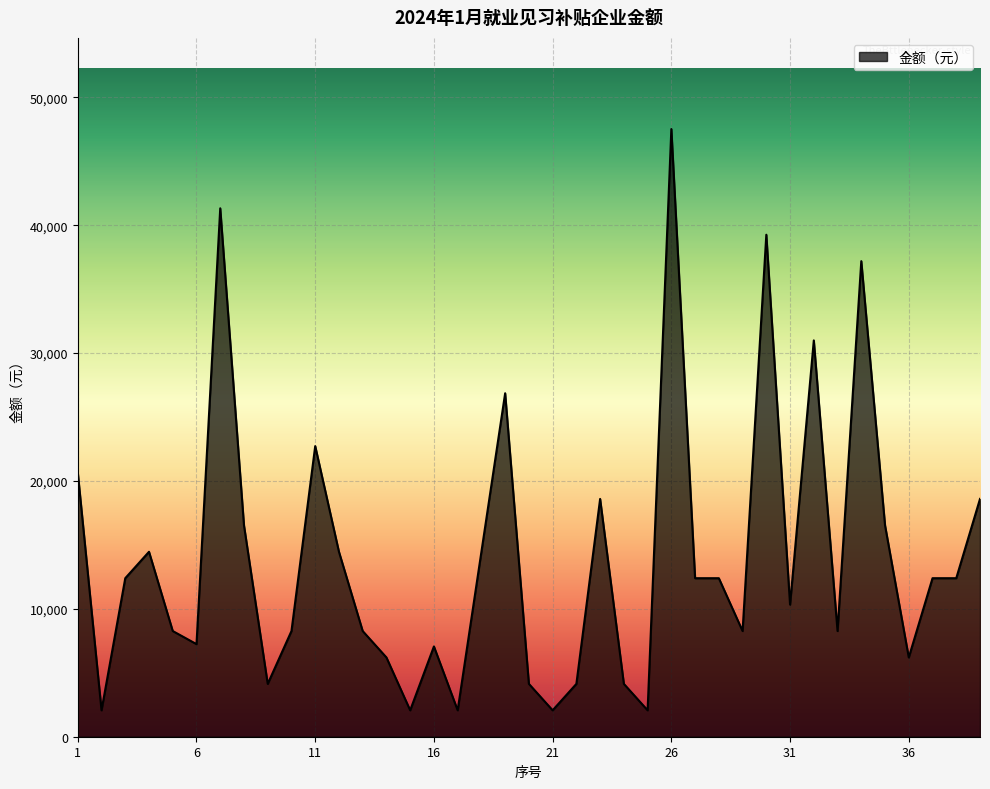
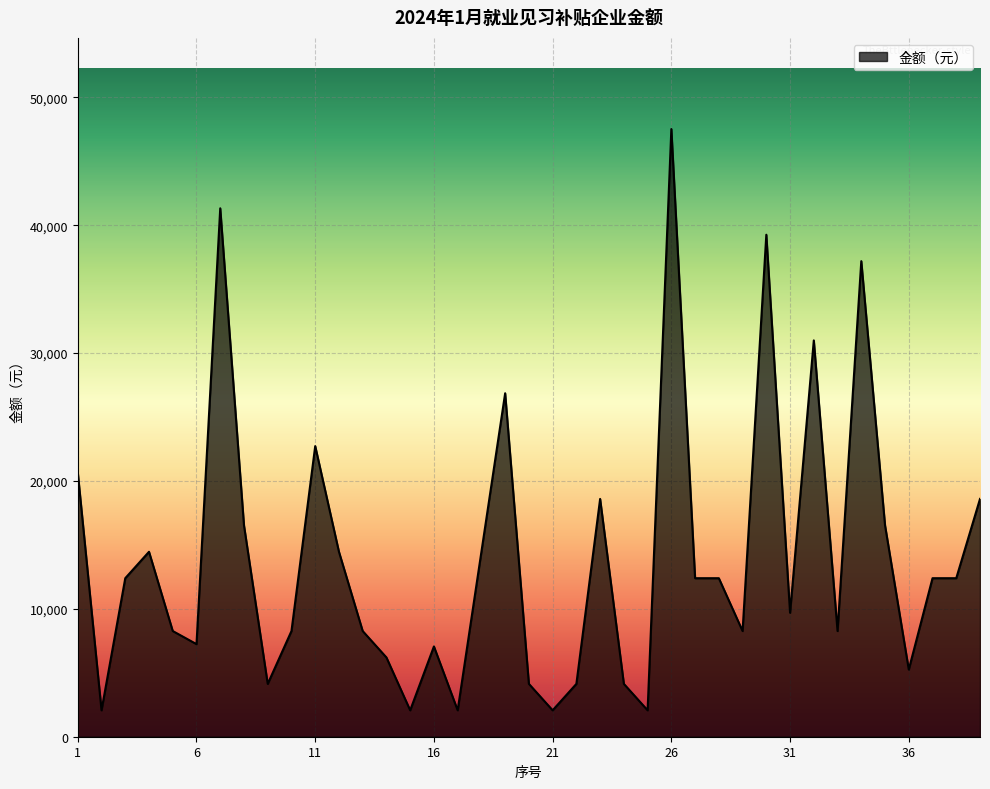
31: 10,300 -> 9,700
36: 6,200 -> 5,300
